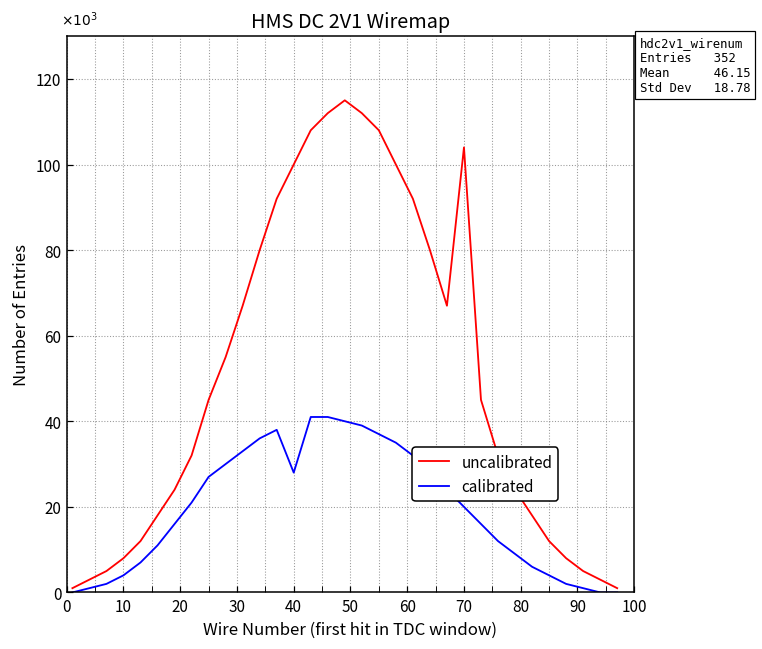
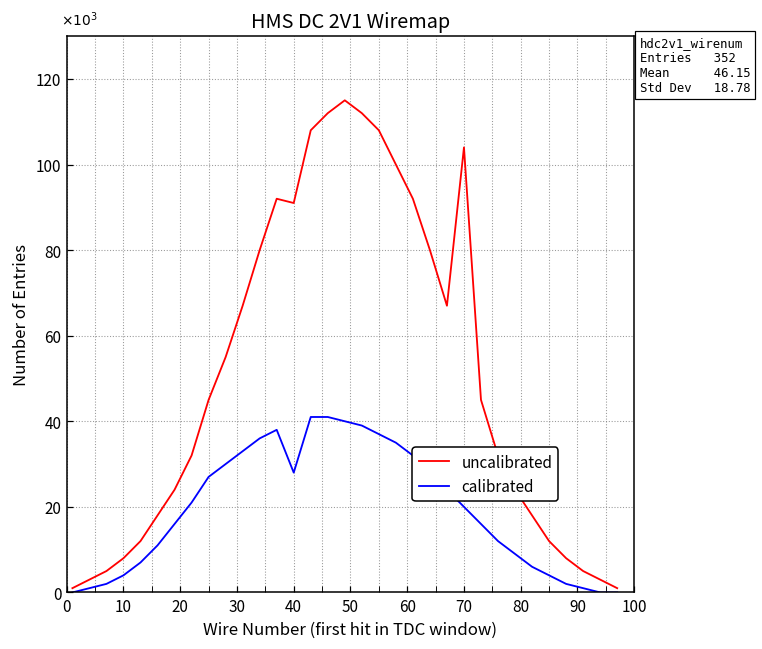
uncalibrated, 40: 100 -> 91
